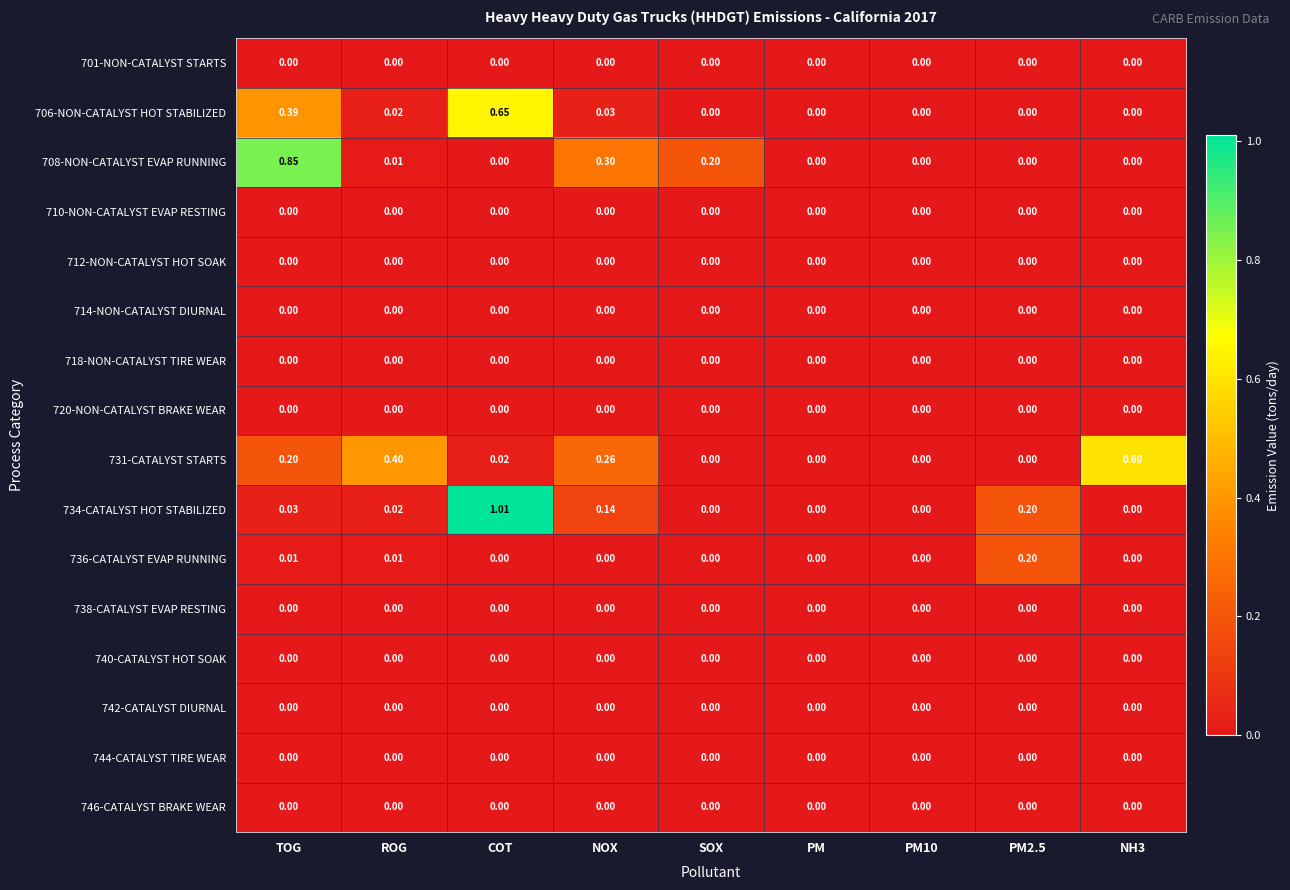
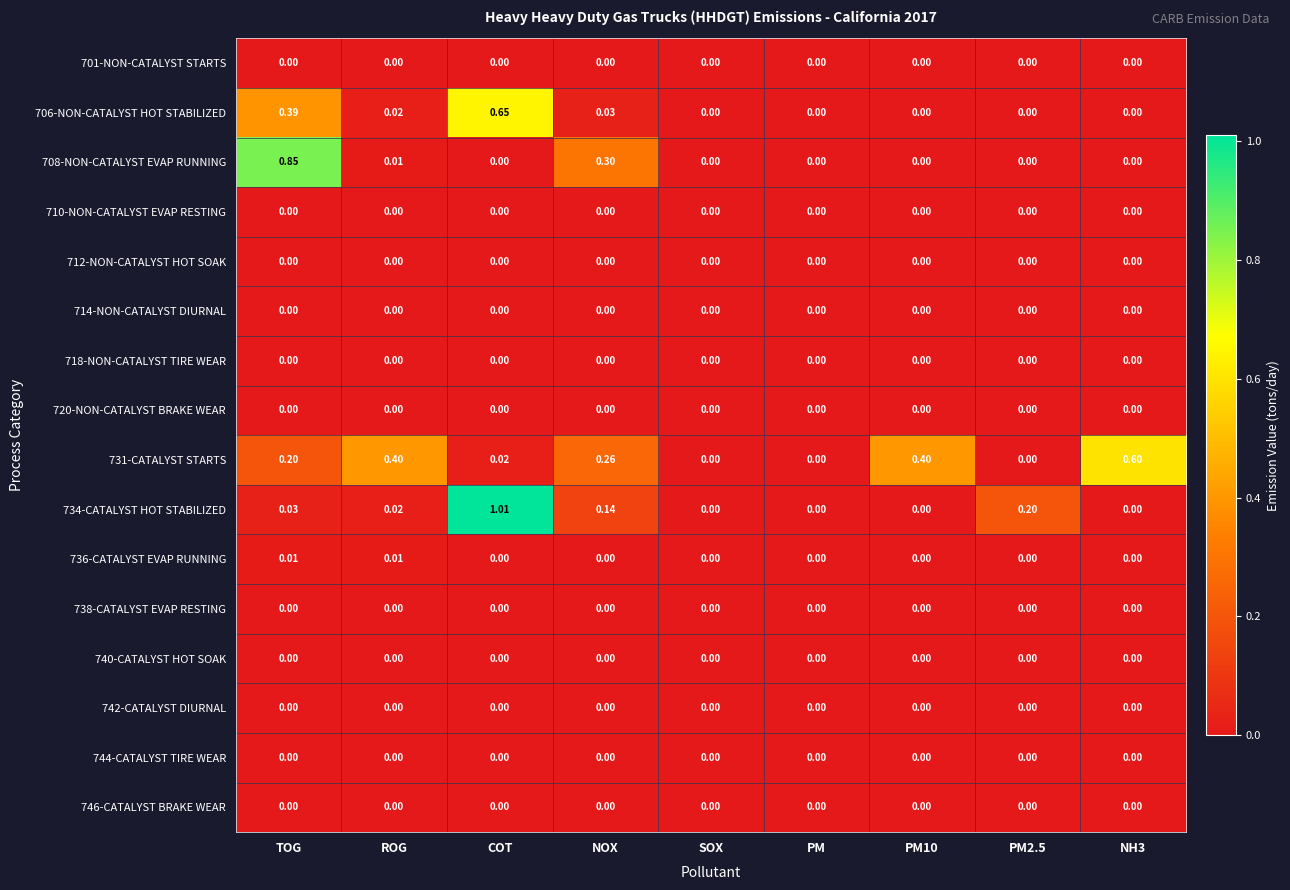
708-NON-CATALYST EVAP RUNNING, SOX: 0.20 -> 0.00
731-CATALYST STARTS, PM10: 0.00 -> 0.40
736-CATALYST EVAP RUNNING, PM2.5: 0.20 -> 0.00
